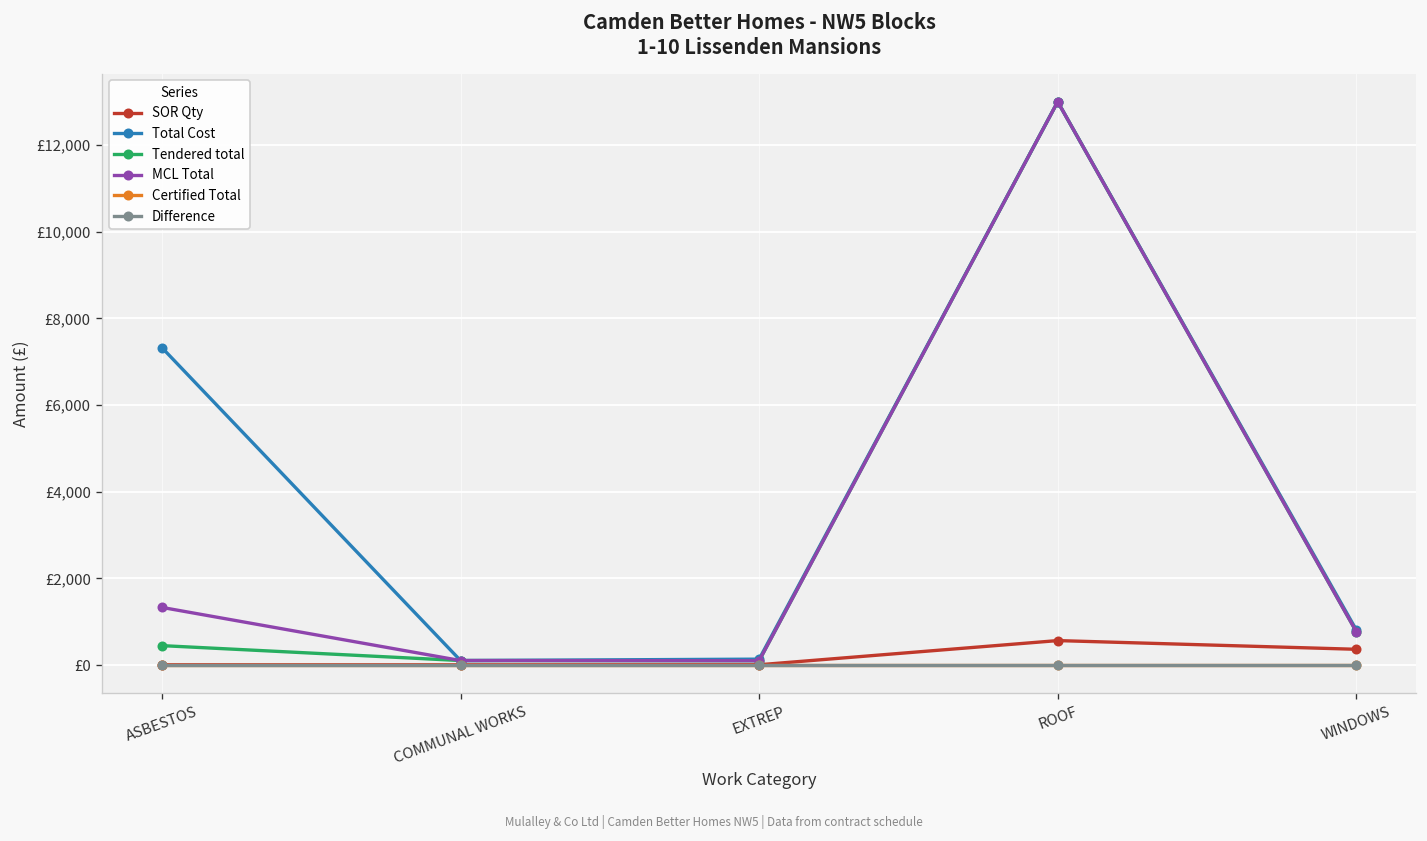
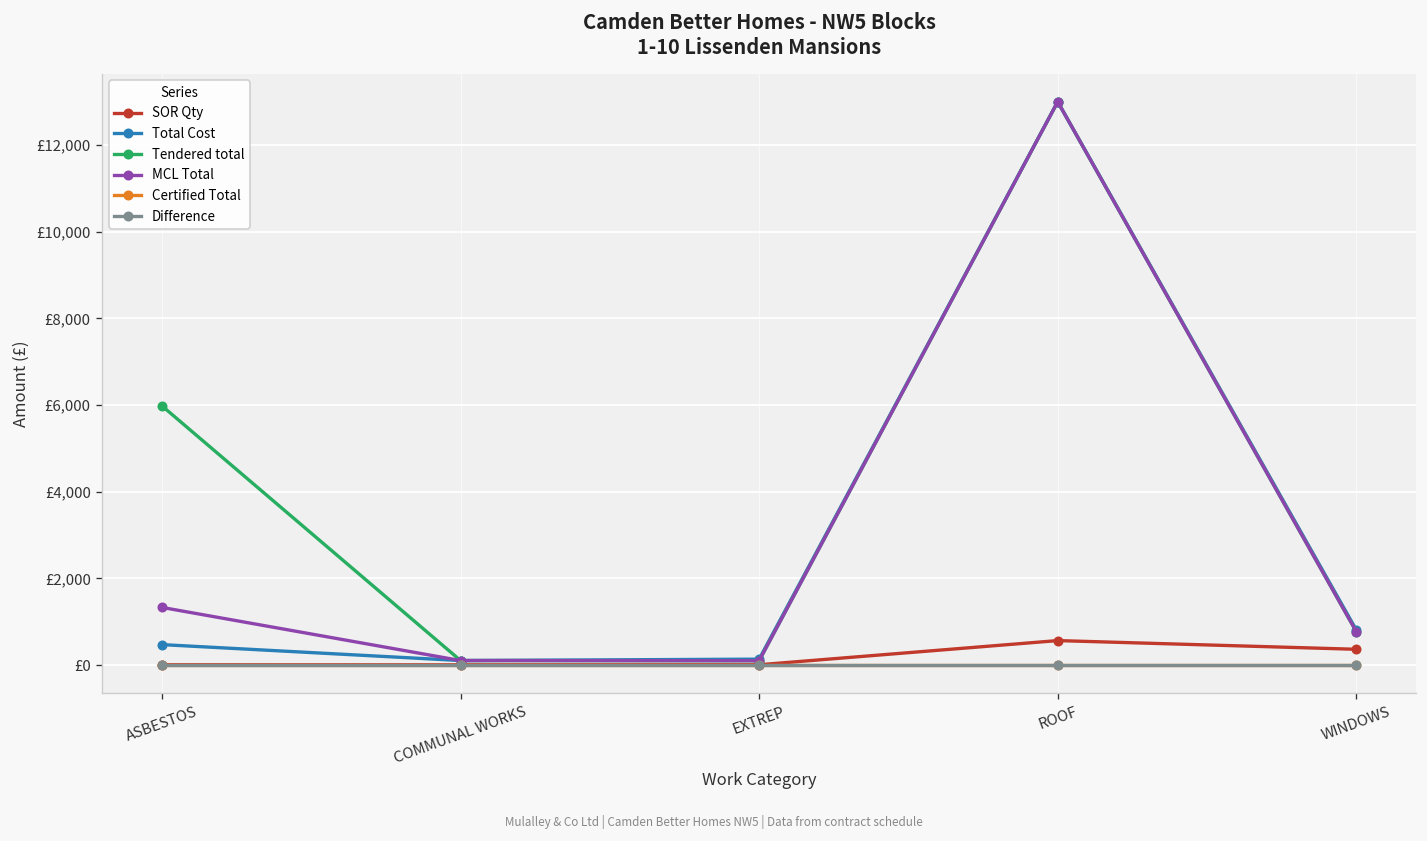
Total Cost, ASBESTOS: £7,300 -> £500
Tendered total, ASBESTOS: £400 -> £6,000
